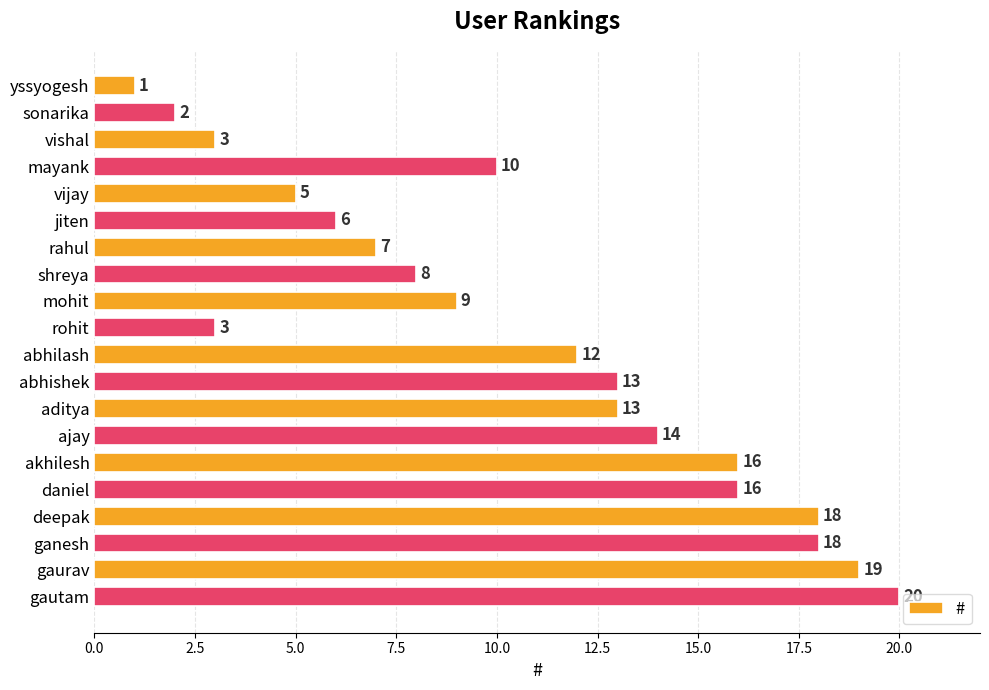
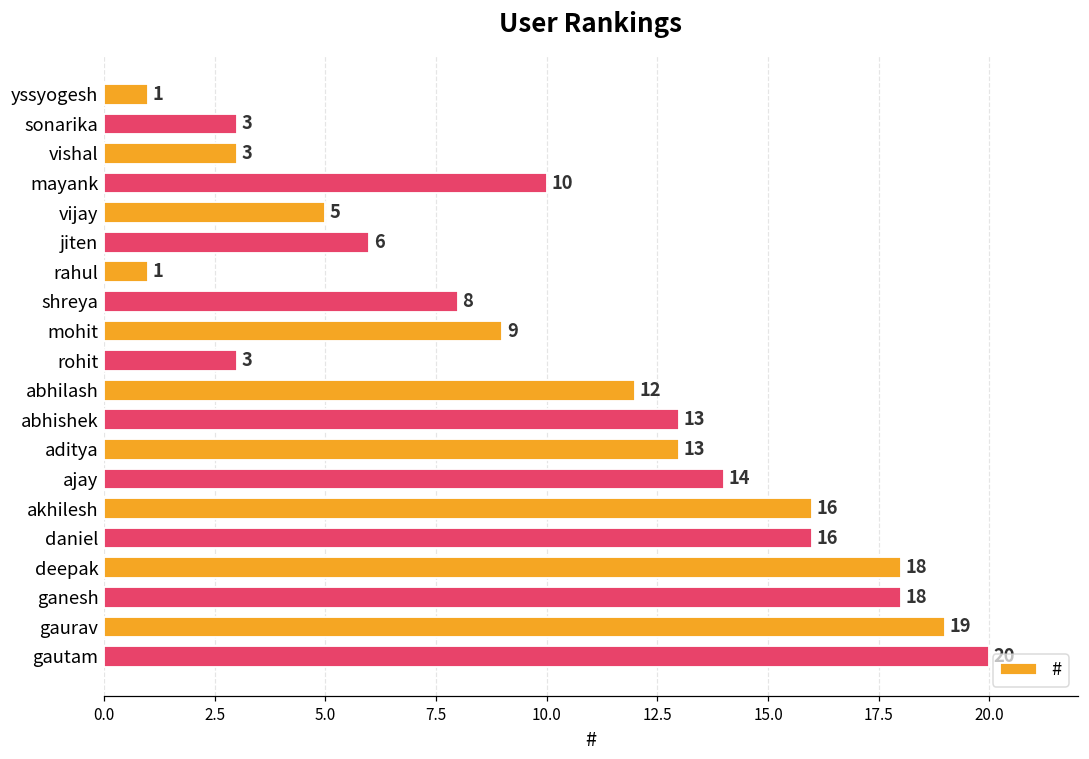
sonarika: 2 -> 3
rahul: 7 -> 1
